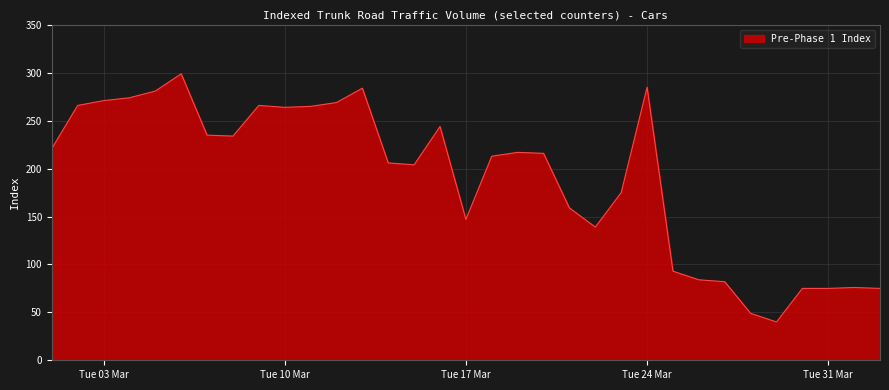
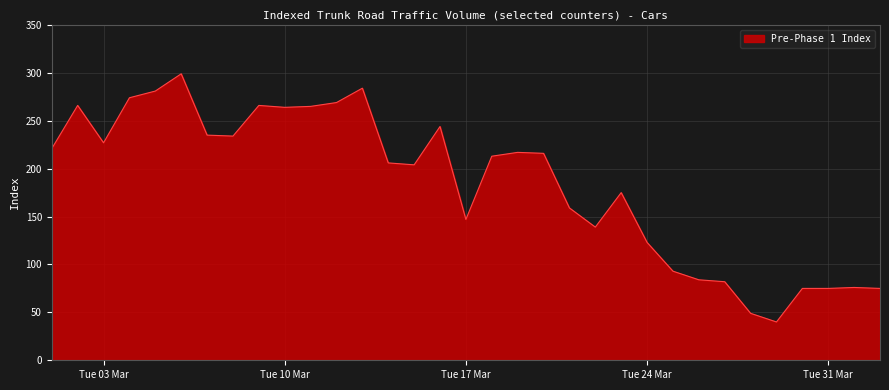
Tue 03 Mar: 270 -> 230
Tue 24 Mar: 290 -> 120
